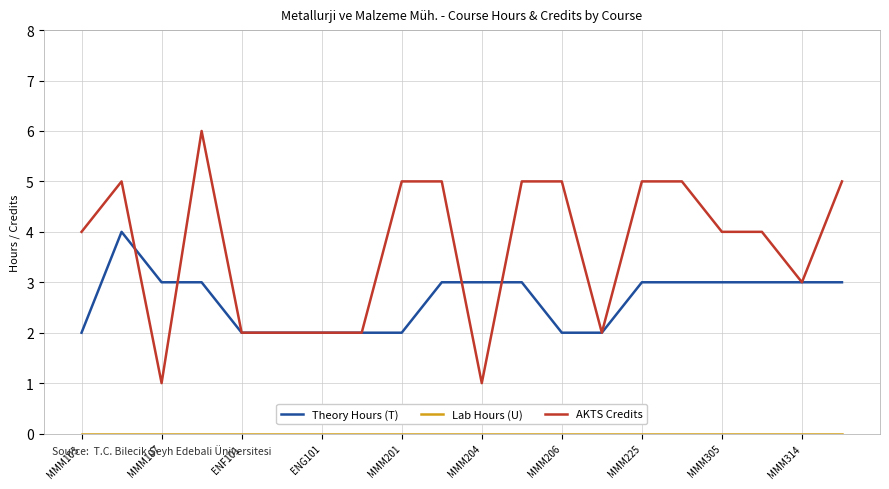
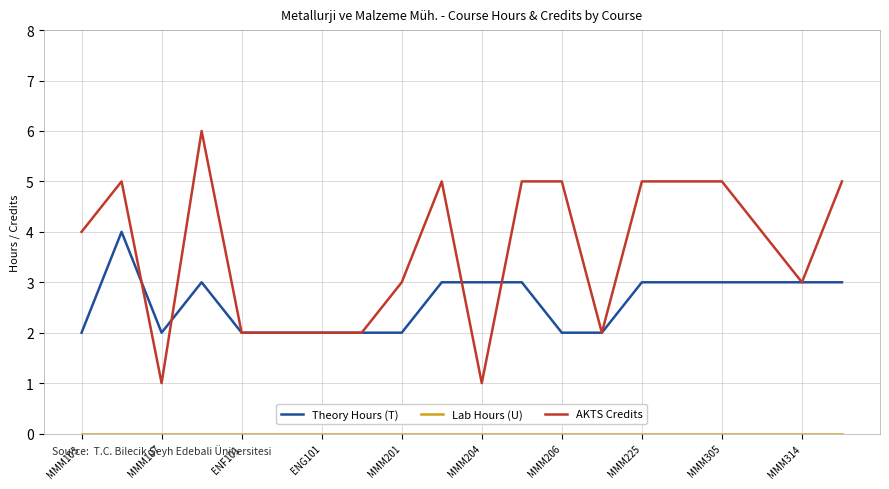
Theory Hours (T), MMM107: 3 -> 2
AKTS Credits, MMM201: 5 -> 3
AKTS Credits, MMM305: 4 -> 5
